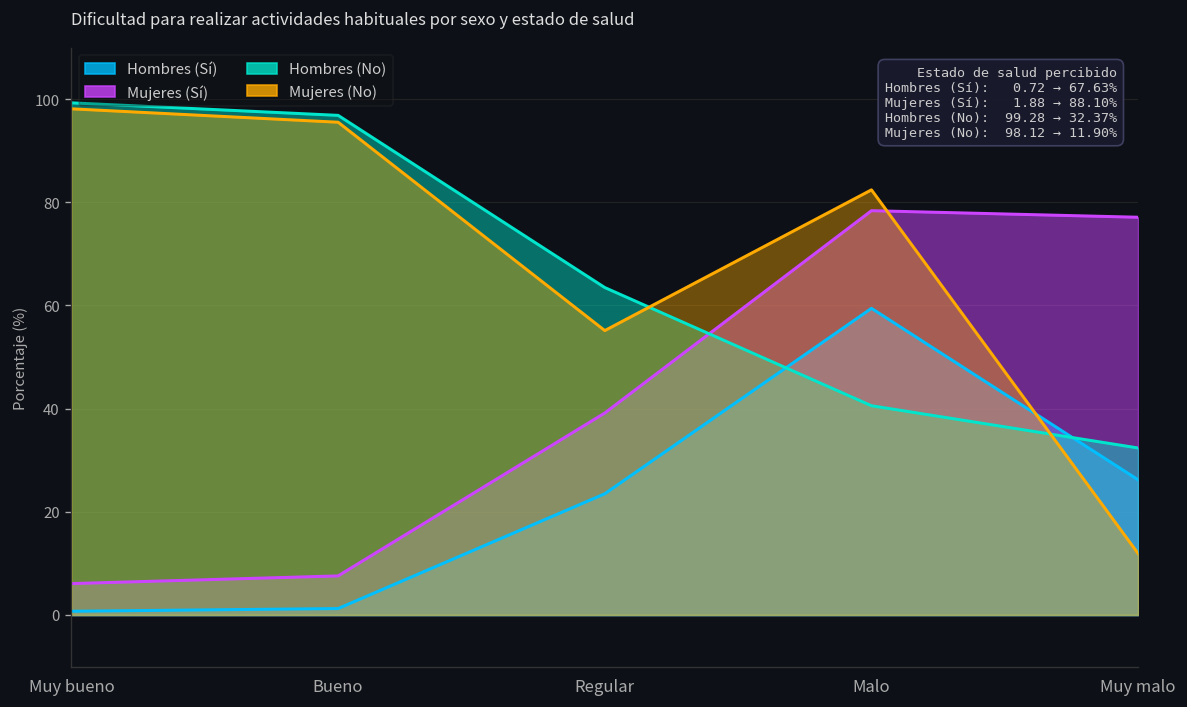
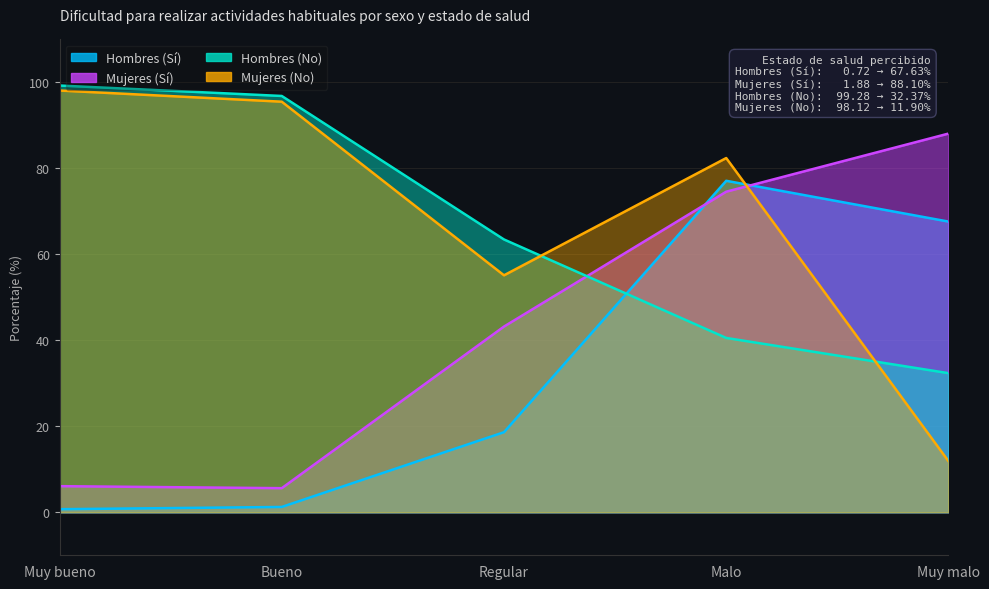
Mujeres (Sí), Bueno: 8 -> 6
Hombres (Sí), Regular: 23 -> 19
Mujeres (Sí), Regular: 39 -> 43
Hombres (Sí), Malo: 59 -> 77
Mujeres (Sí), Malo: 78 -> 75
Hombres (Sí), Muy malo: 26 -> 68
Mujeres (Sí), Muy malo: 77 -> 88
